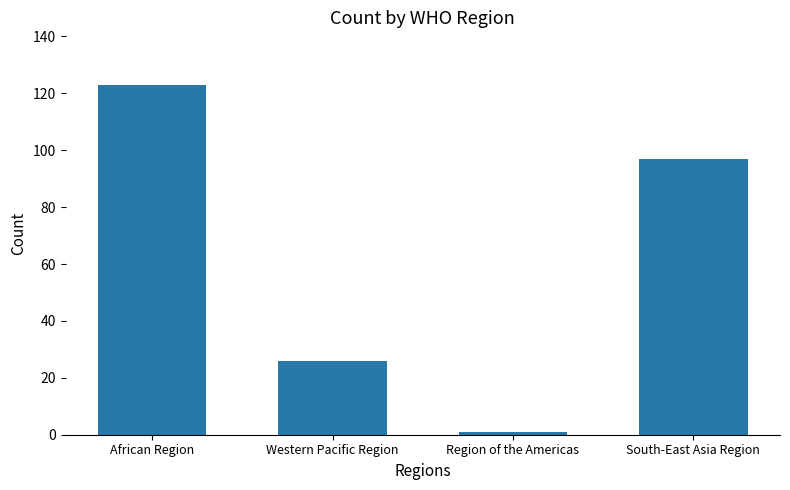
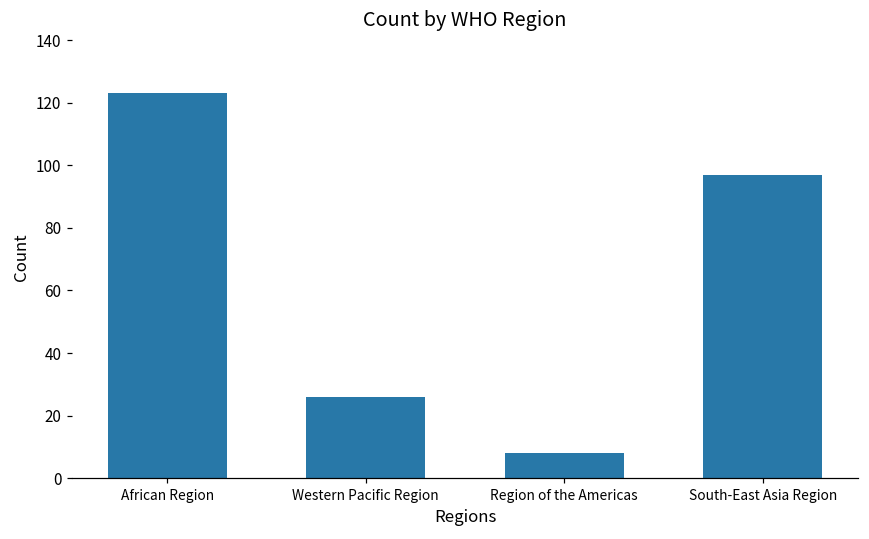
Region of the Americas: 1 -> 8
